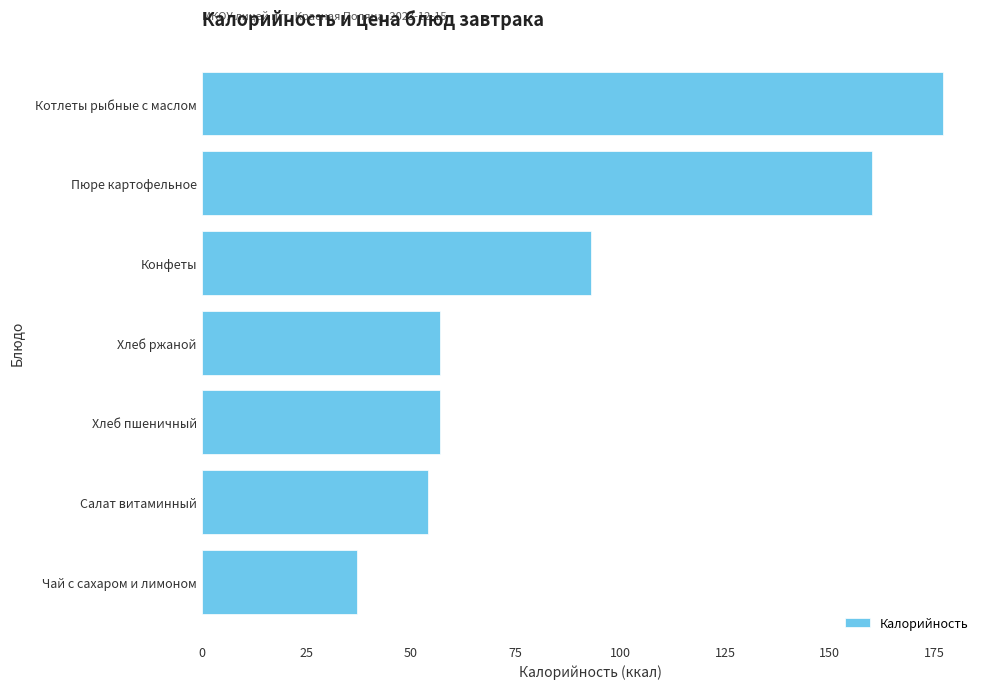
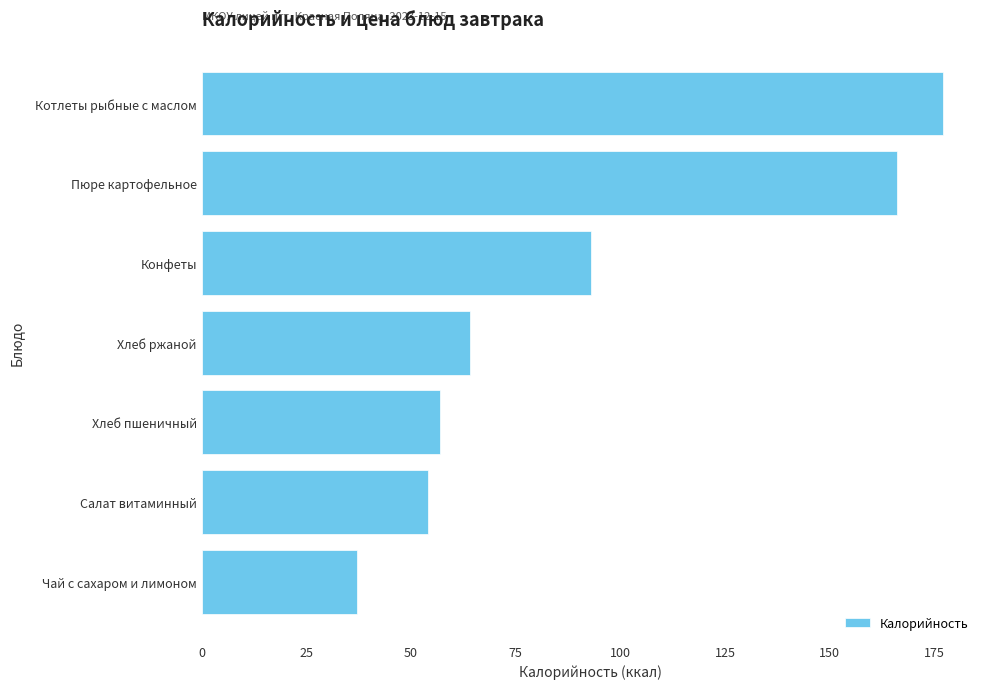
Пюре картофельное: 160 -> 166
Хлеб ржаной: 57 -> 64
